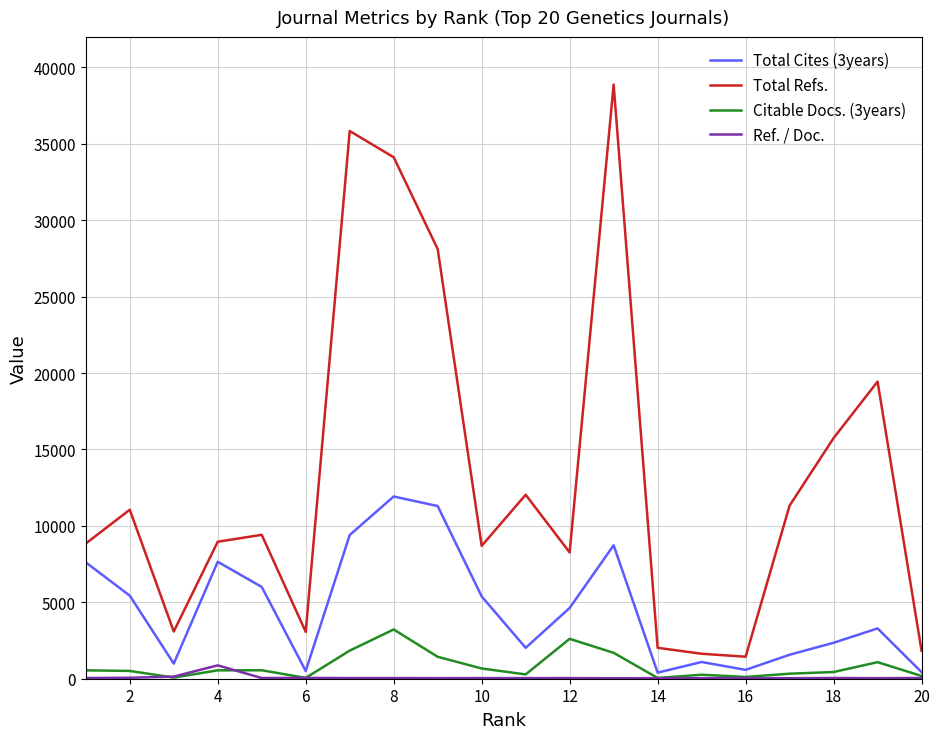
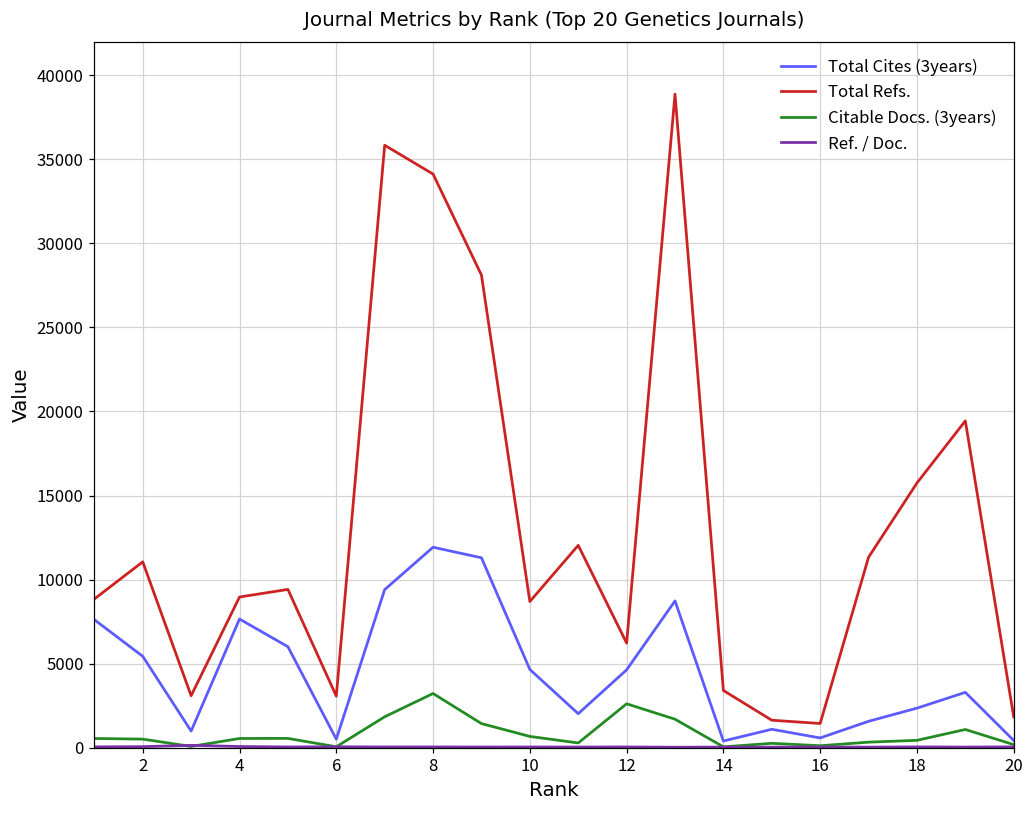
Ref. / Doc., 4: 900 -> 100
Total Cites (3years), 10: 5400 -> 4700
Total Refs., 12: 8300 -> 6200
Total Refs., 14: 2000 -> 3400
